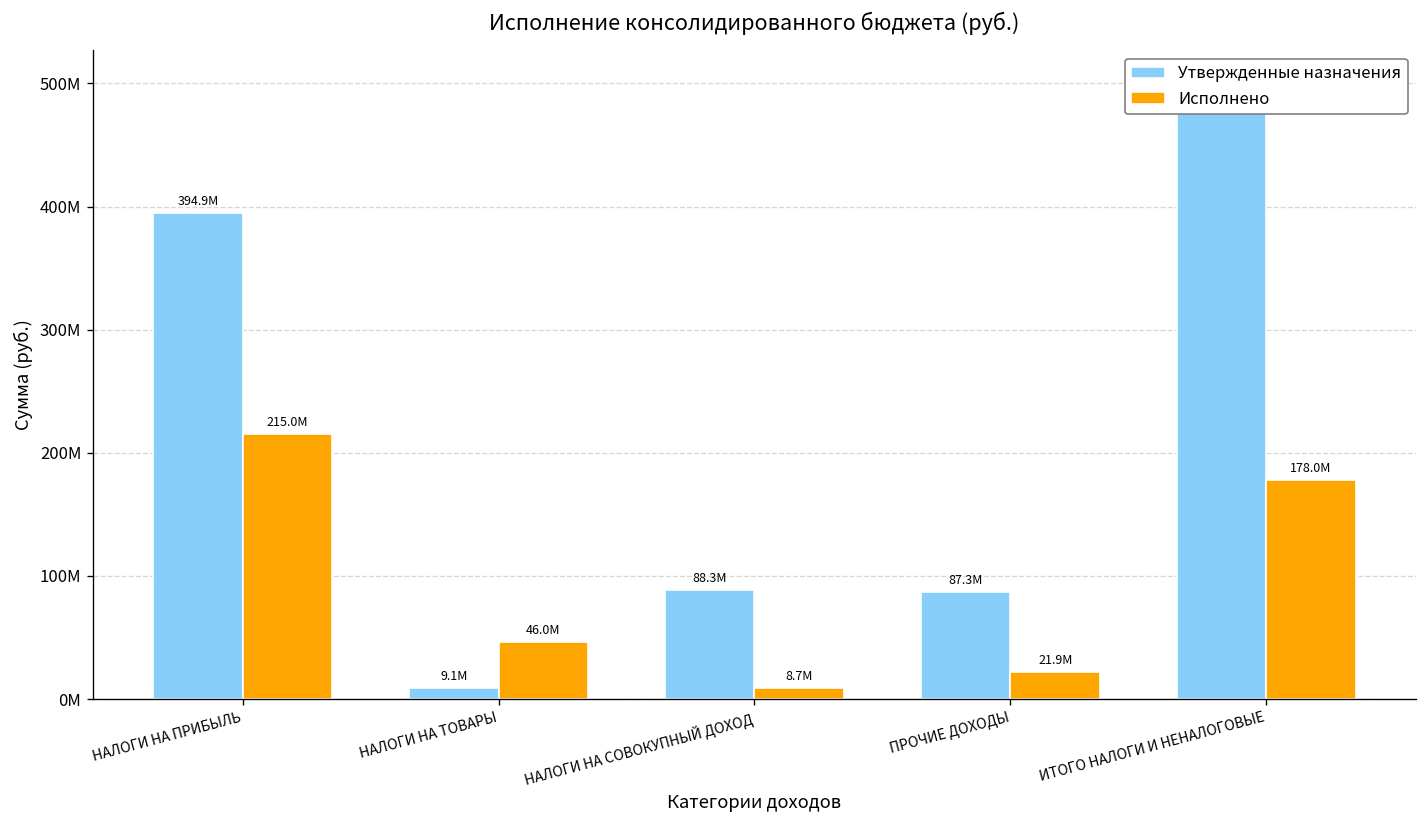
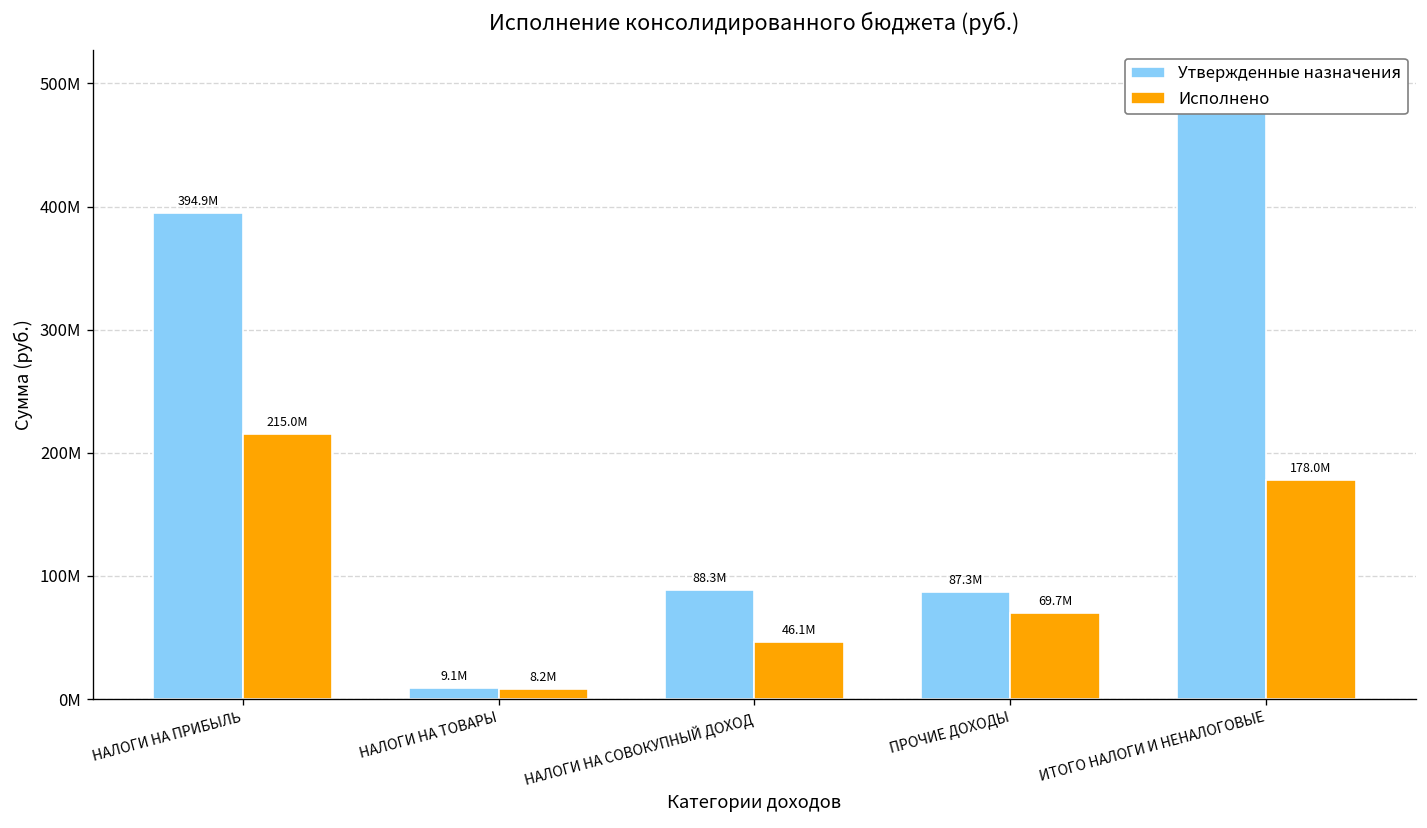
Исполнено, НАЛОГИ НА ТОВАРЫ: 46.0M -> 8.2M
Исполнено, НАЛОГИ НА СОВОКУПНЫЙ ДОХОД: 8.7M -> 46.1M
Исполнено, ПРОЧИЕ ДОХОДЫ: 21.9M -> 69.7M
